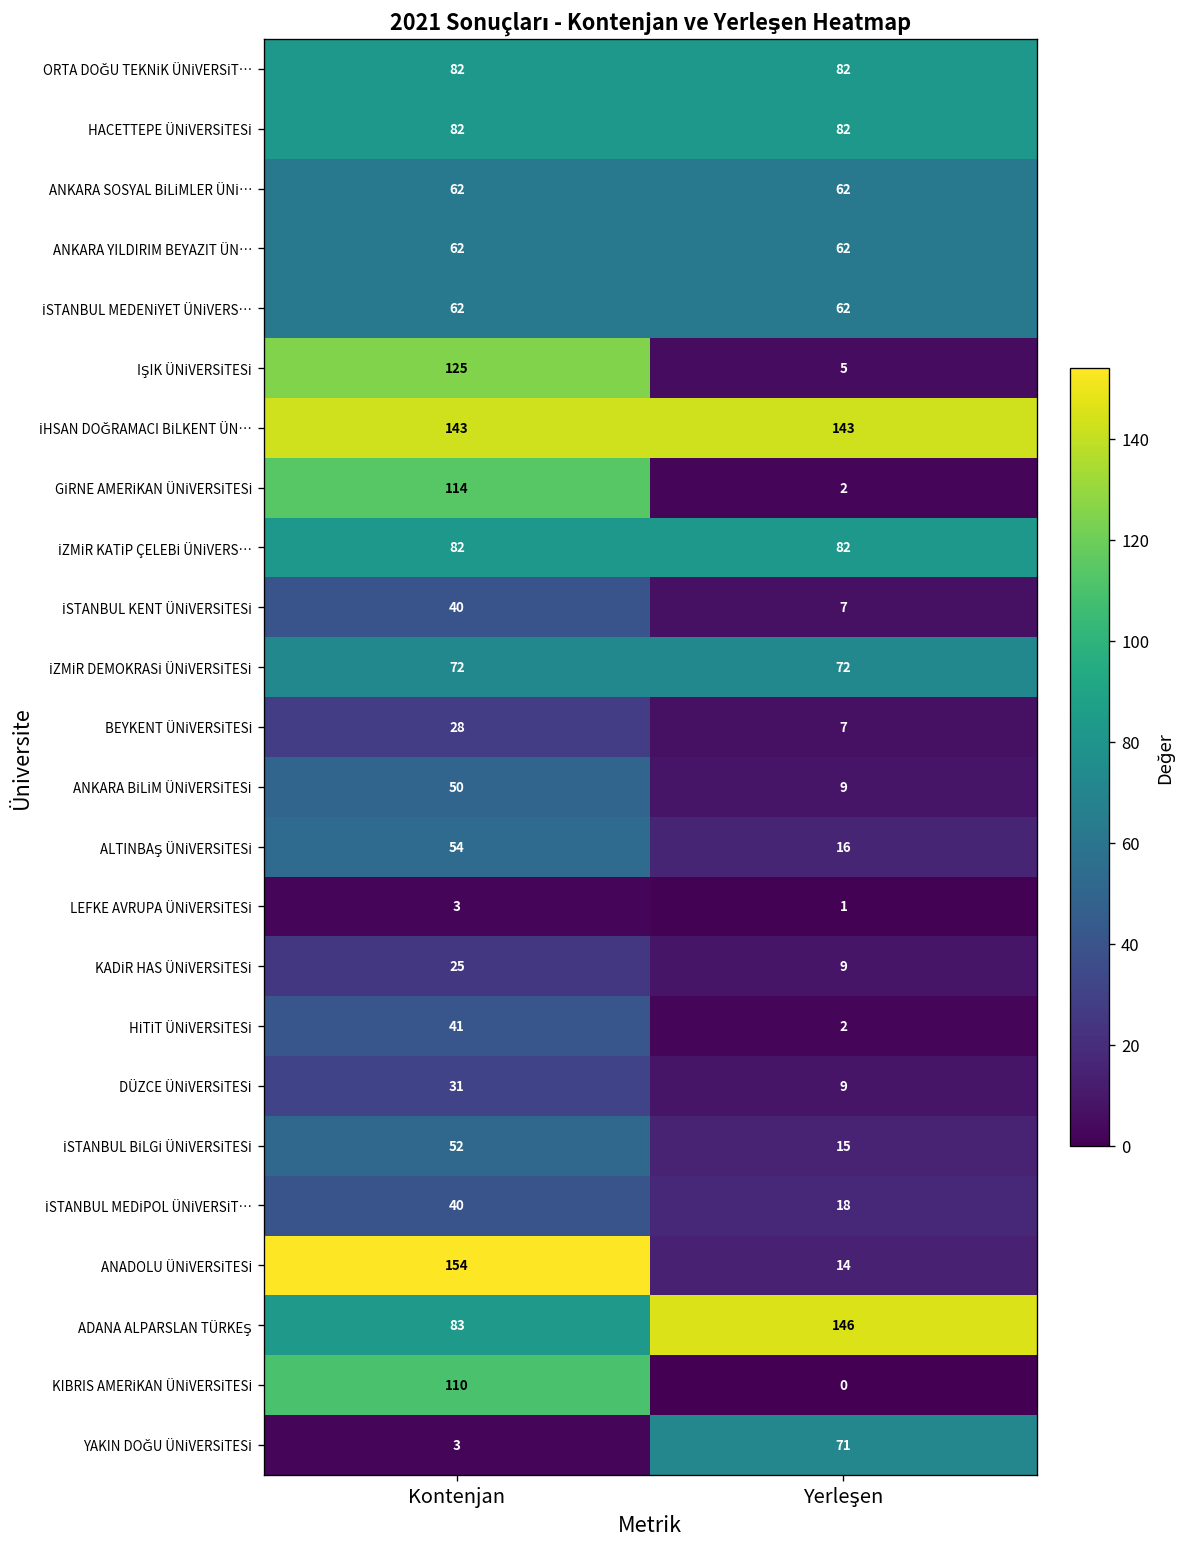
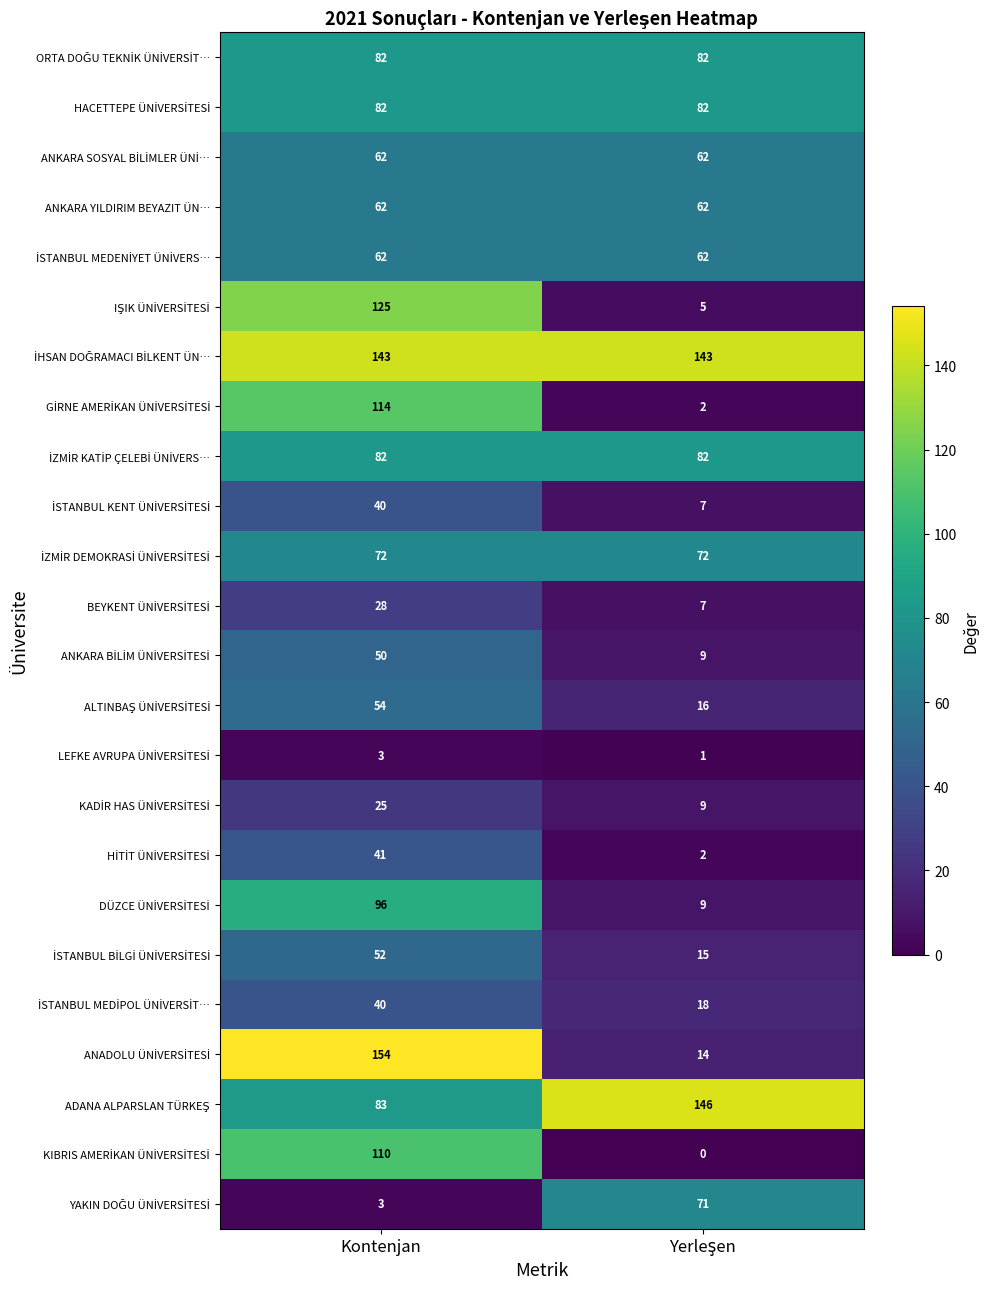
DÜZCE ÜNİVERSİTESİ, Kontenjan: 31 -> 96
